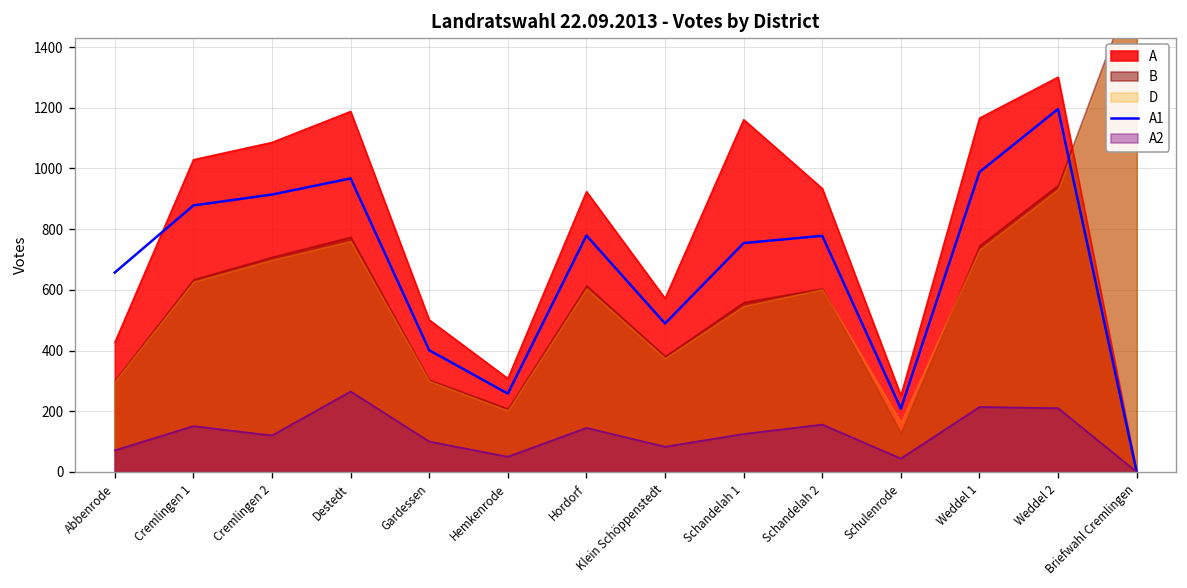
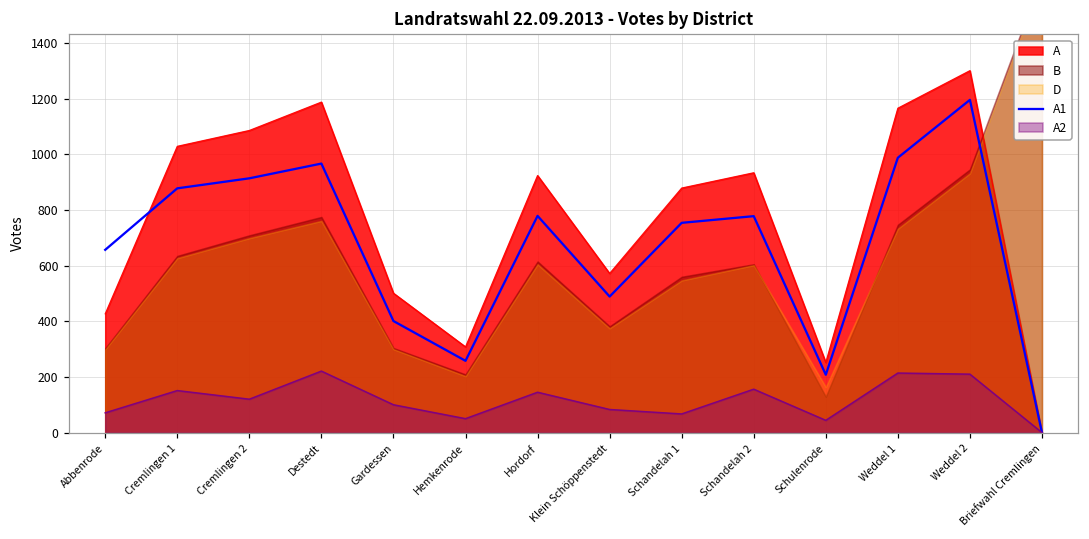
A2, Destedt: 270 -> 220
A, Schandelah 1: 1160 -> 880
A2, Schandelah 1: 130 -> 70
